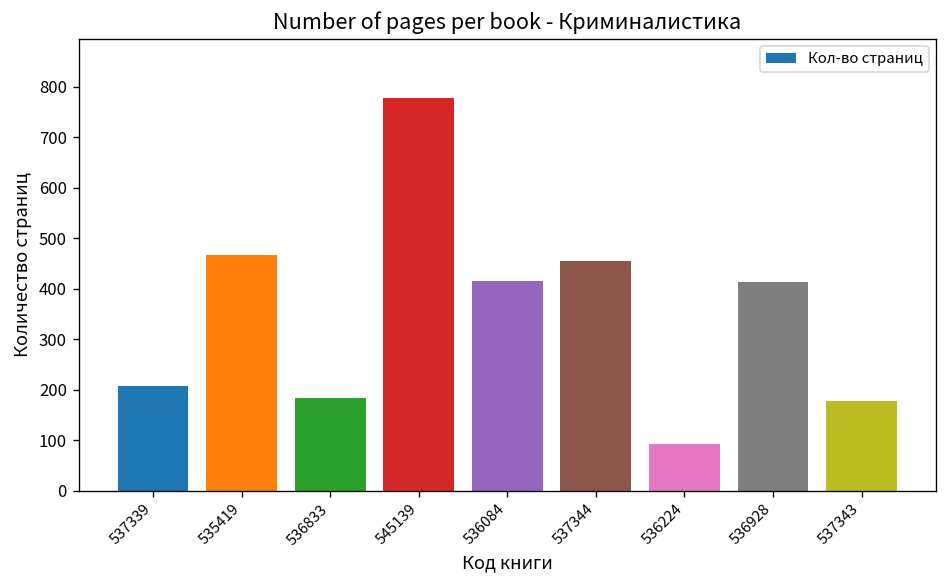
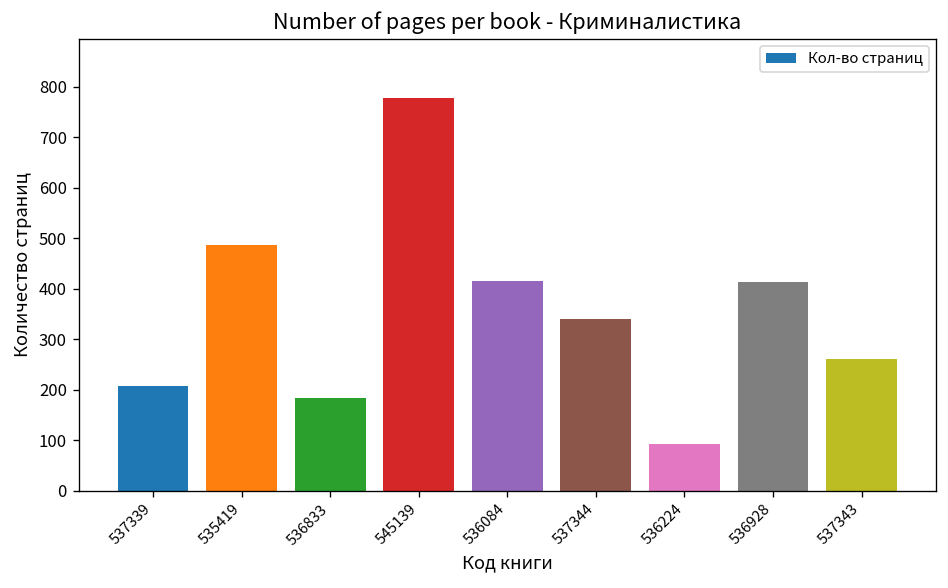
535419: 470 -> 490
537344: 450 -> 340
537343: 180 -> 260
